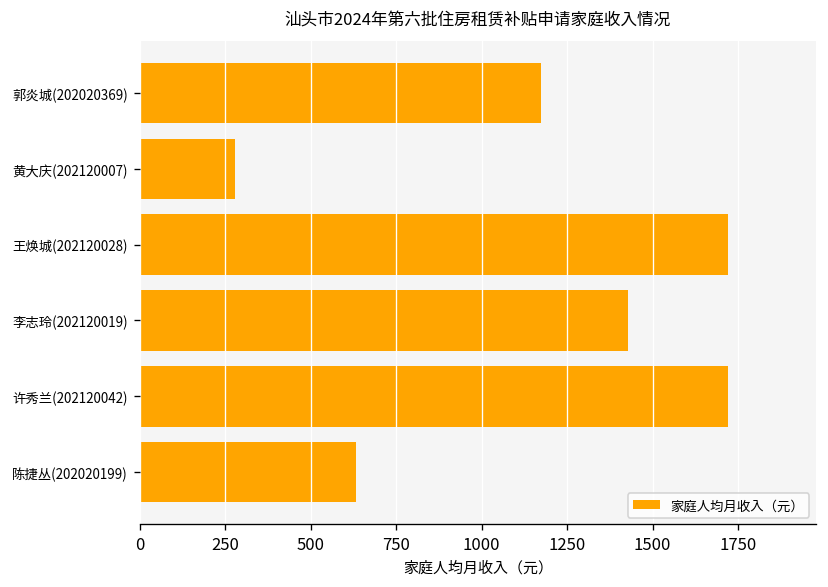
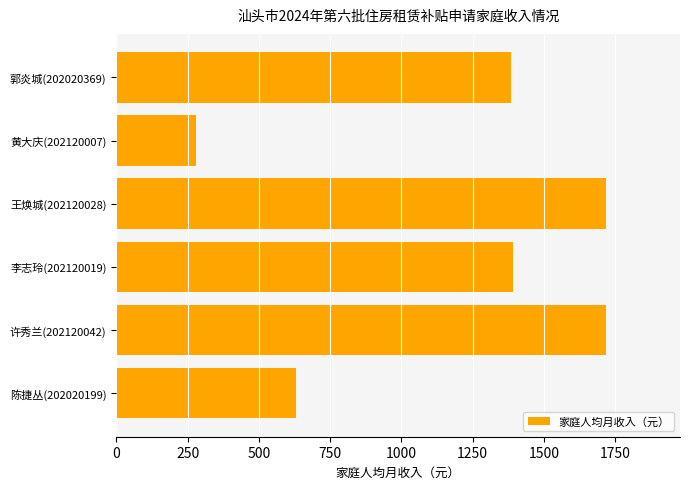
郭炎城(202020369): 1180 -> 1380
李志玲(202120019): 1430 -> 1390
